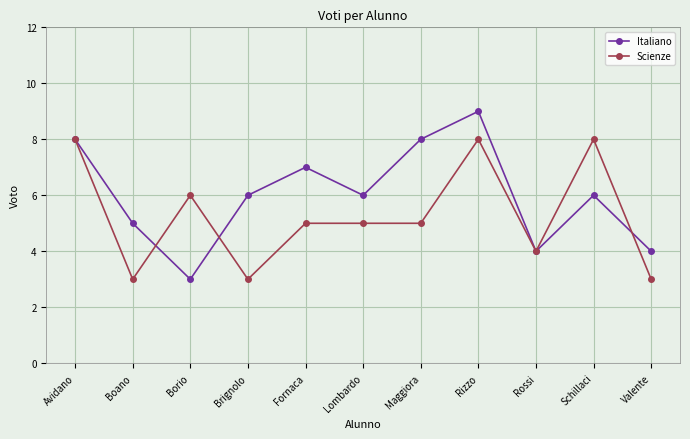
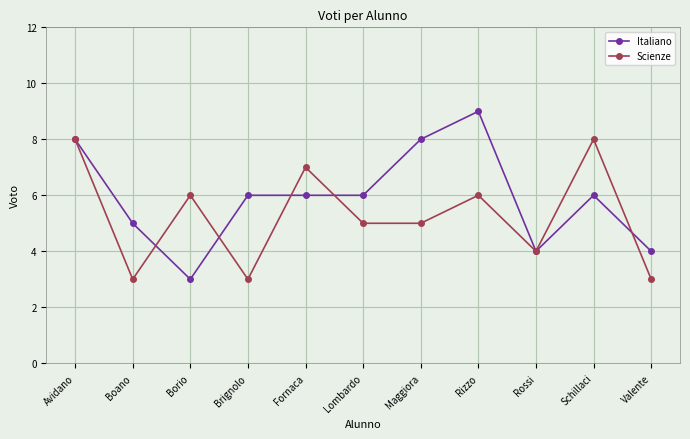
Italiano, Fornaca: 7 -> 6
Scienze, Fornaca: 5 -> 7
Scienze, Rizzo: 8 -> 6
